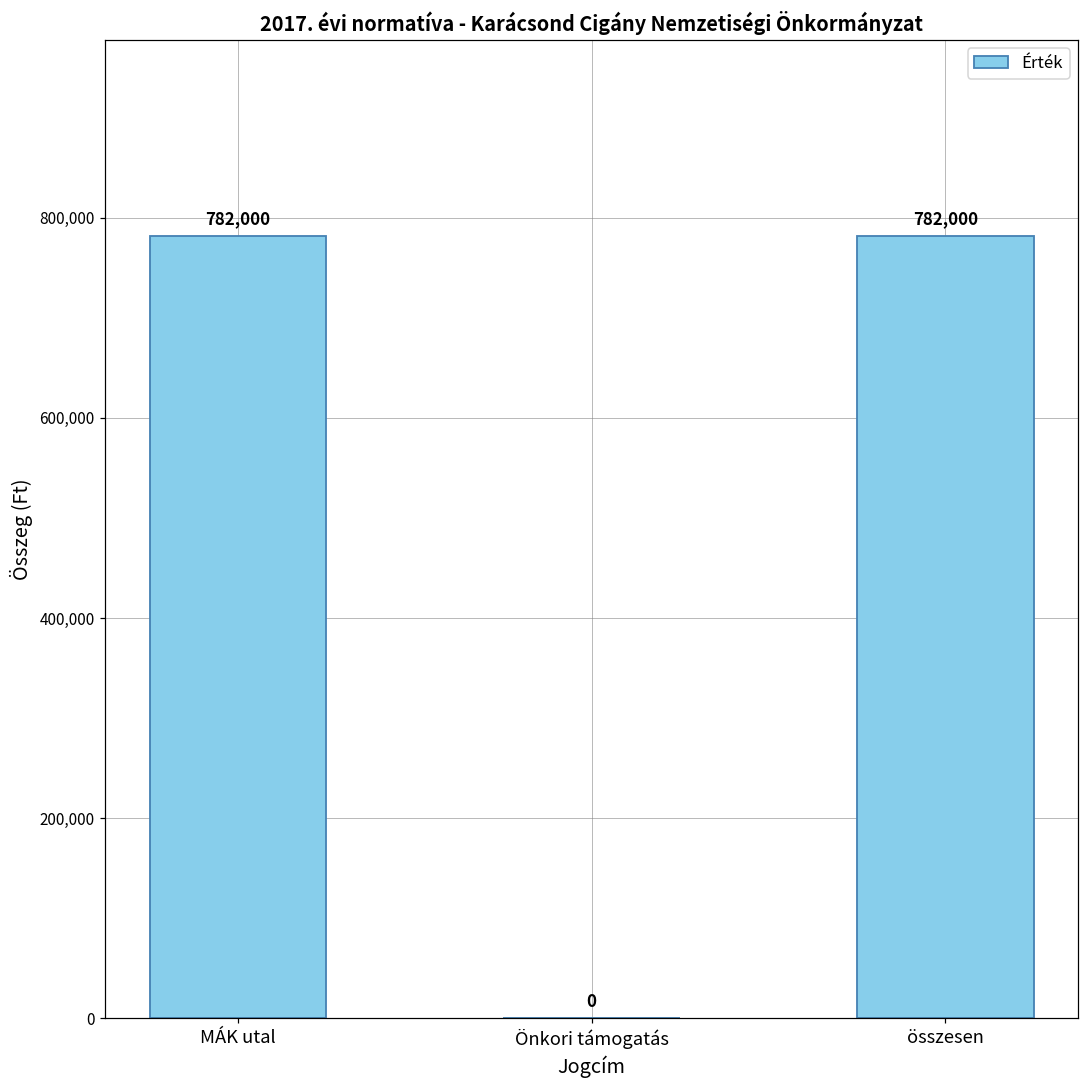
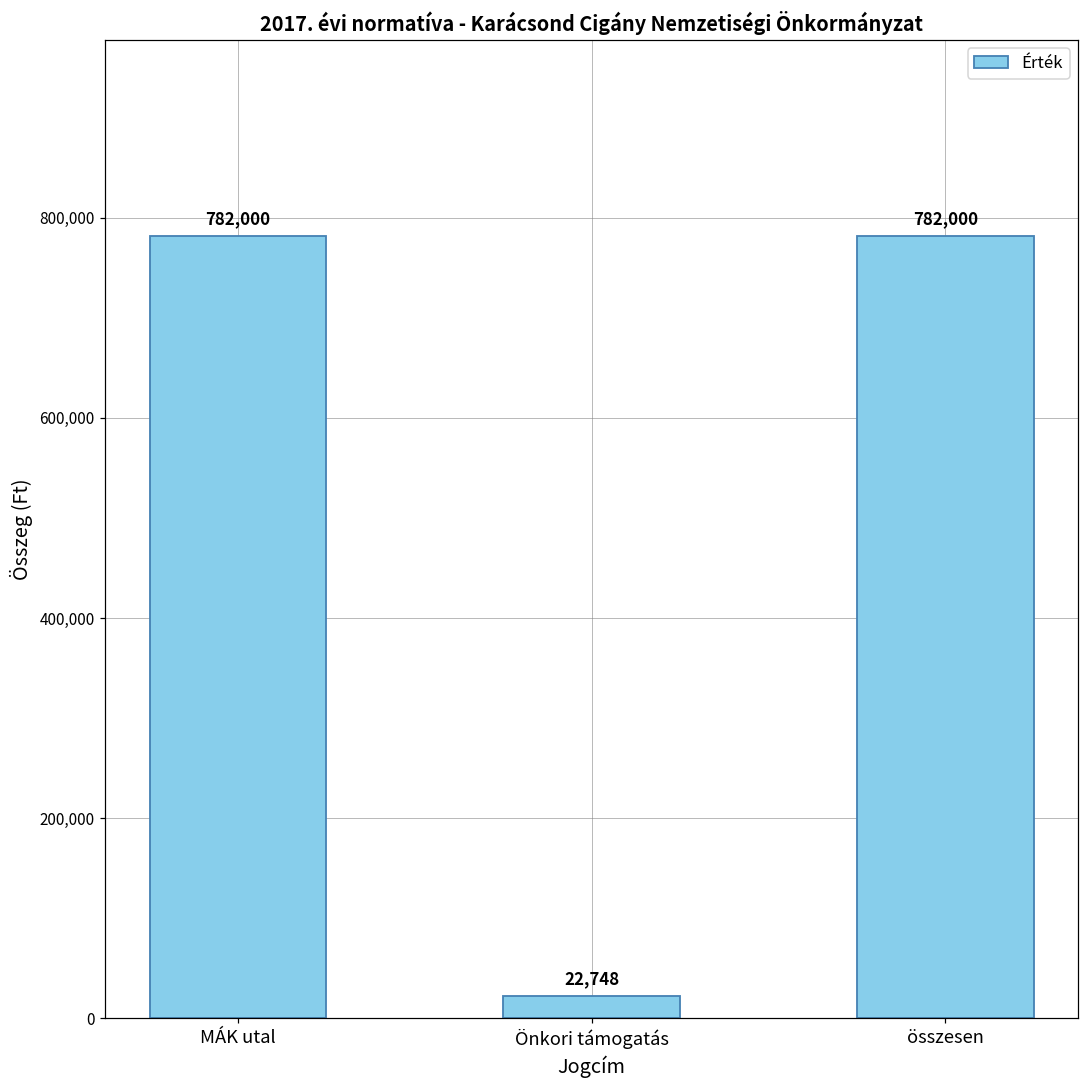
Önkori támogatás: 0 -> 22,748
